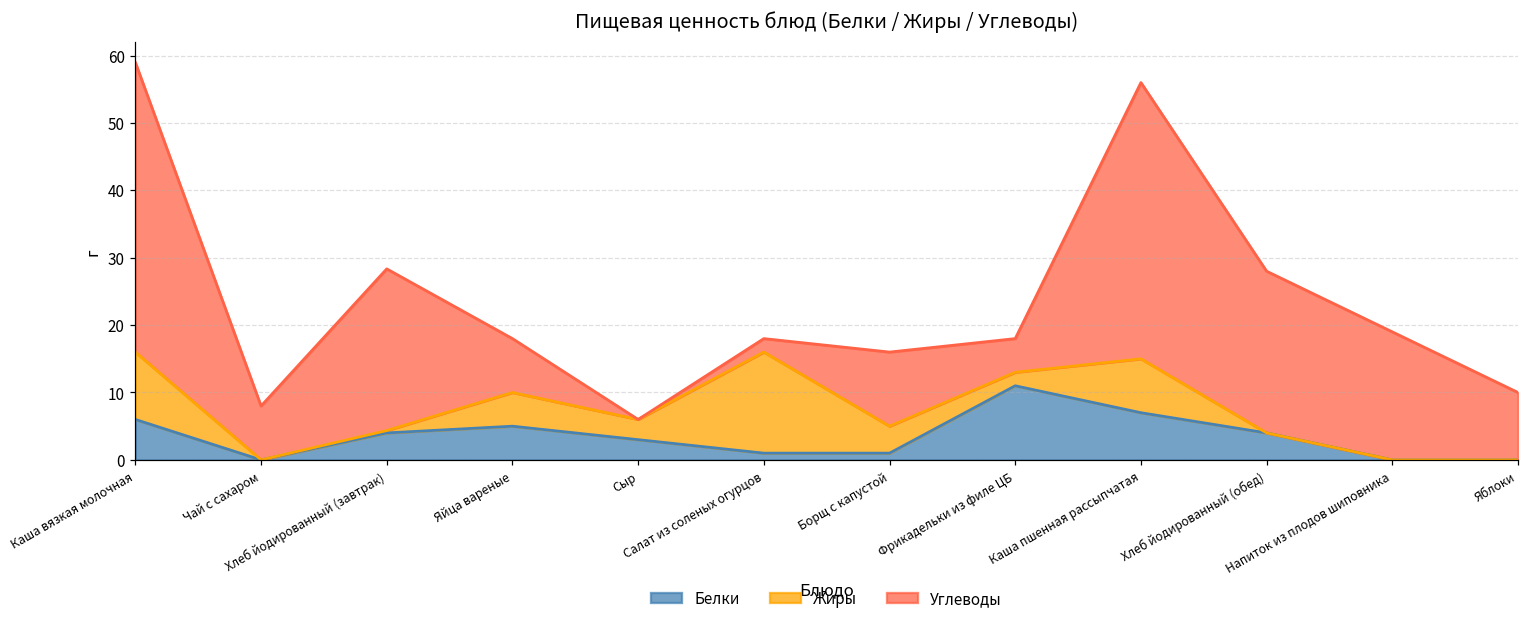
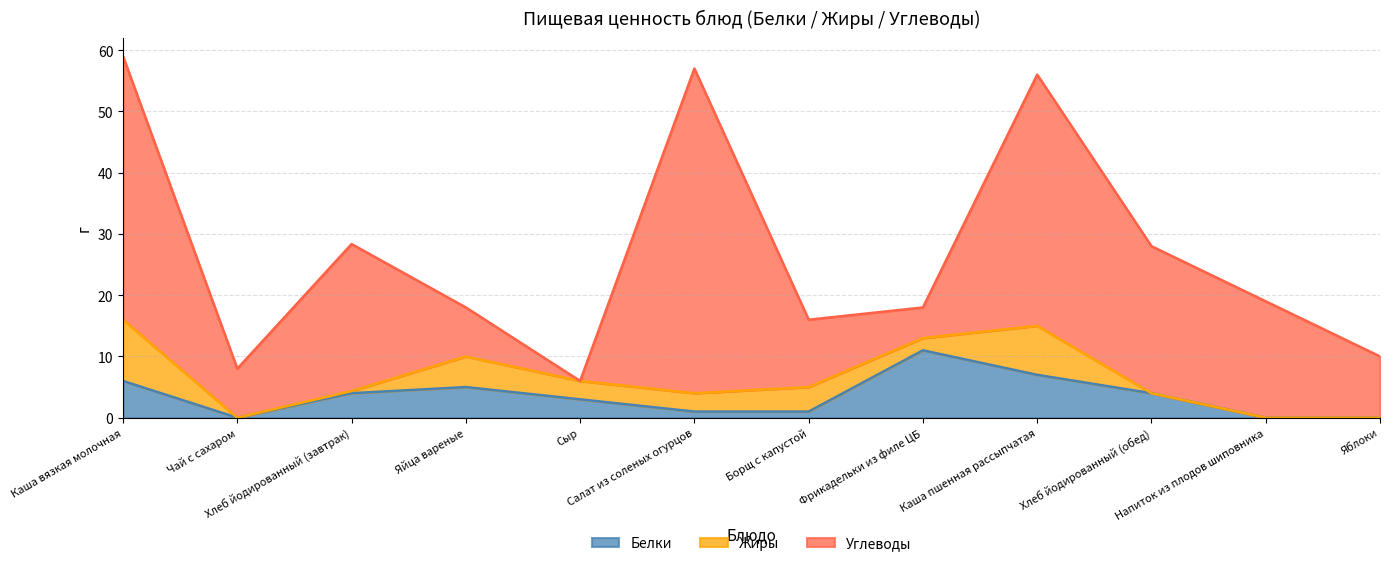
Жиры, Салат из соленых огурцов: 15 -> 3
Углеводы, Салат из соленых огурцов: 2 -> 53
